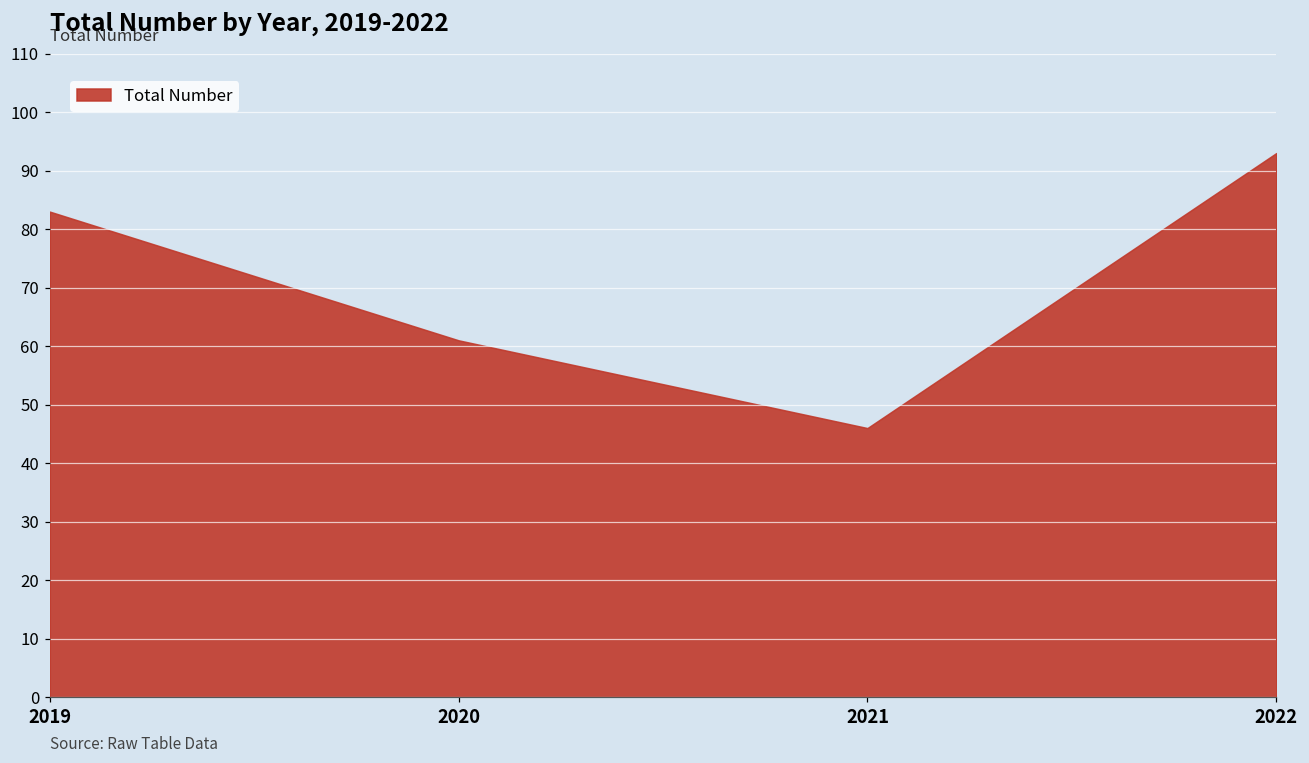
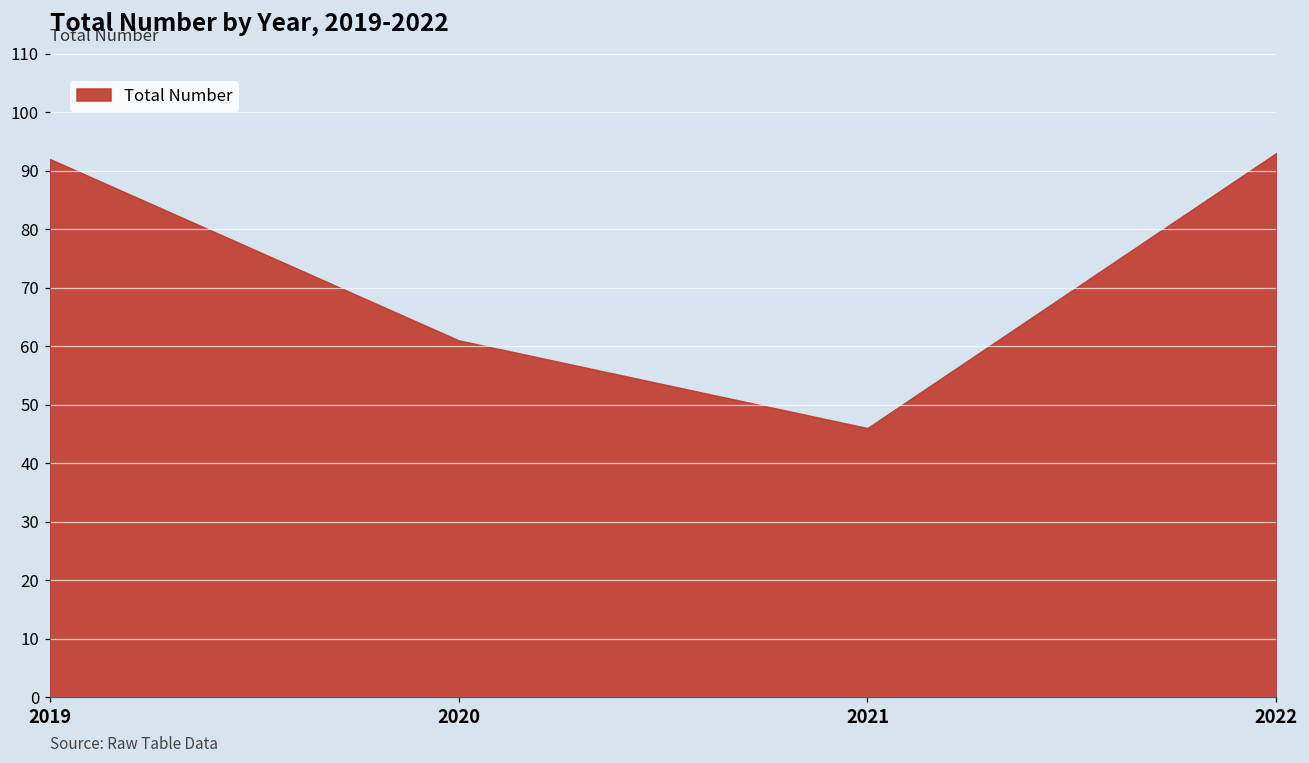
2019: 83 -> 92
